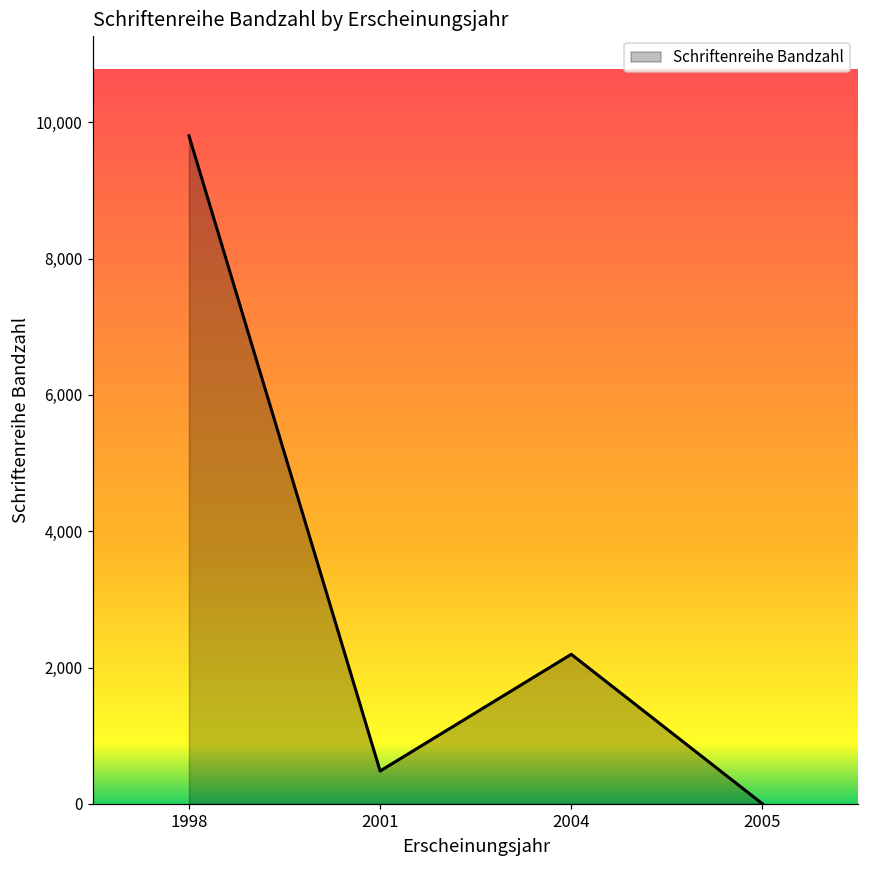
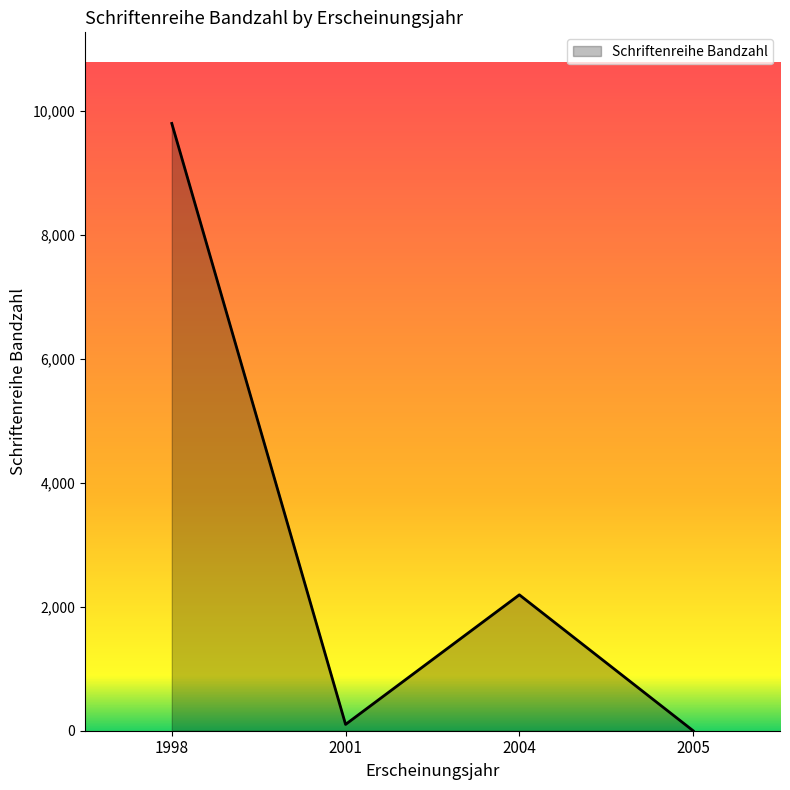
2001: 500 -> 100
